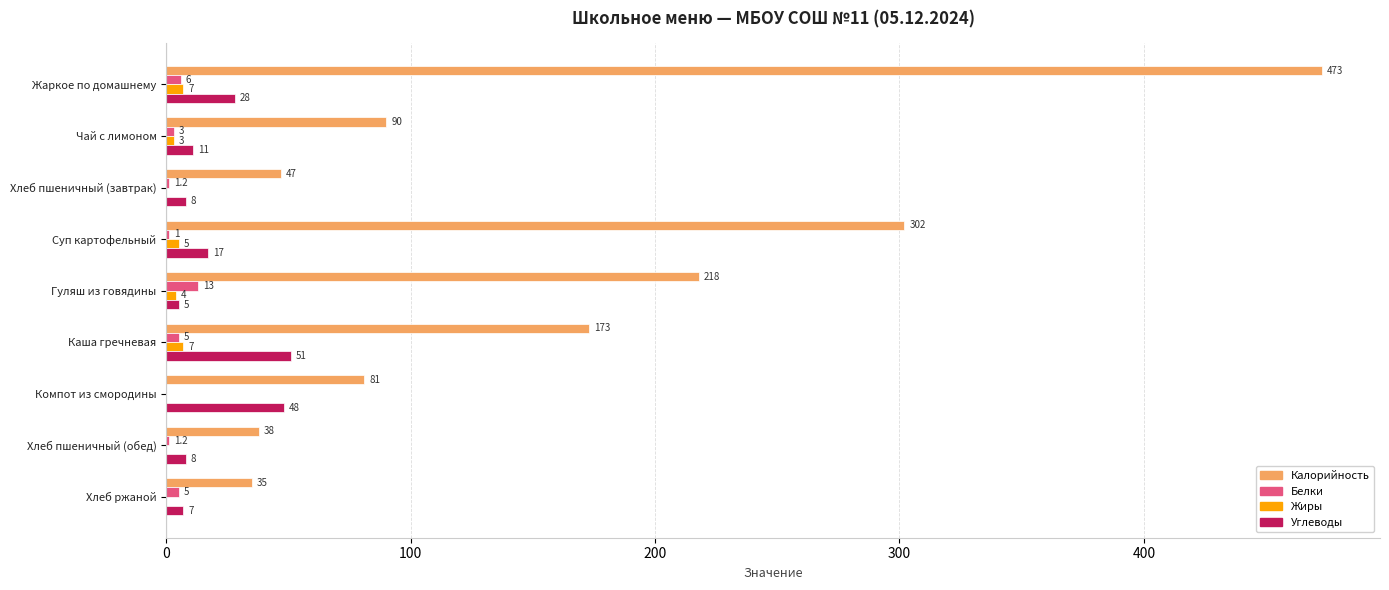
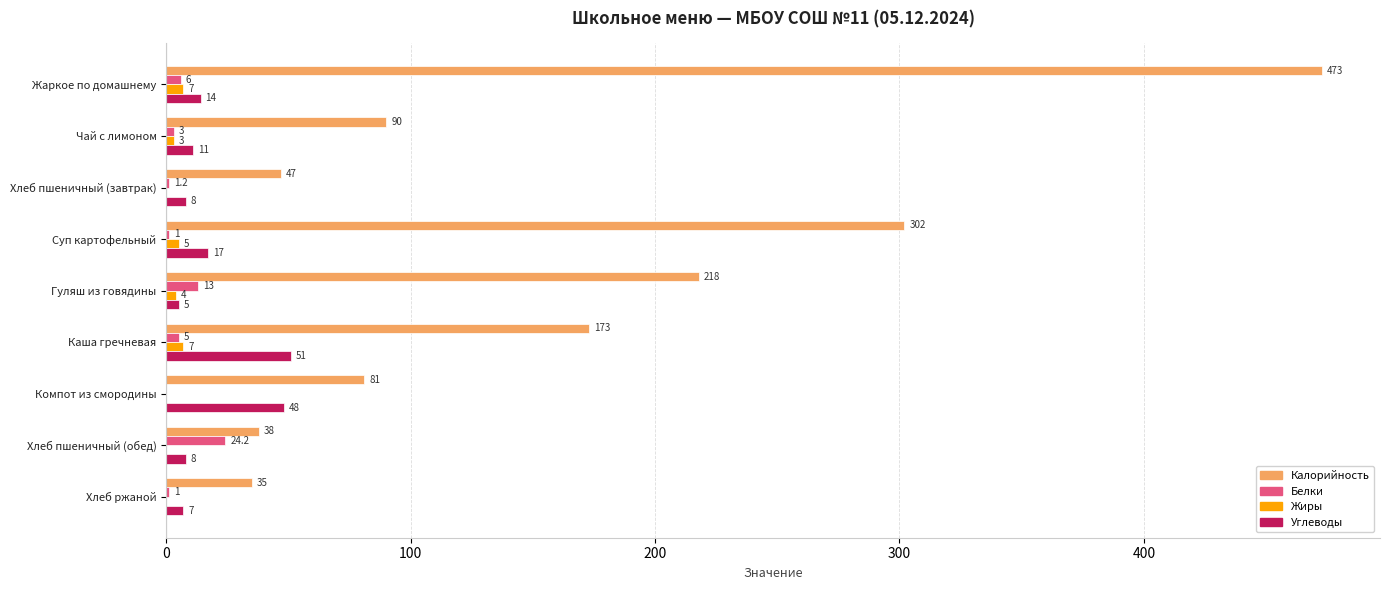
Углеводы, Жаркое по домашнему: 28 -> 14
Белки, Хлеб пшеничный (обед): 1.2 -> 24.2
Белки, Хлеб ржаной: 5 -> 1
